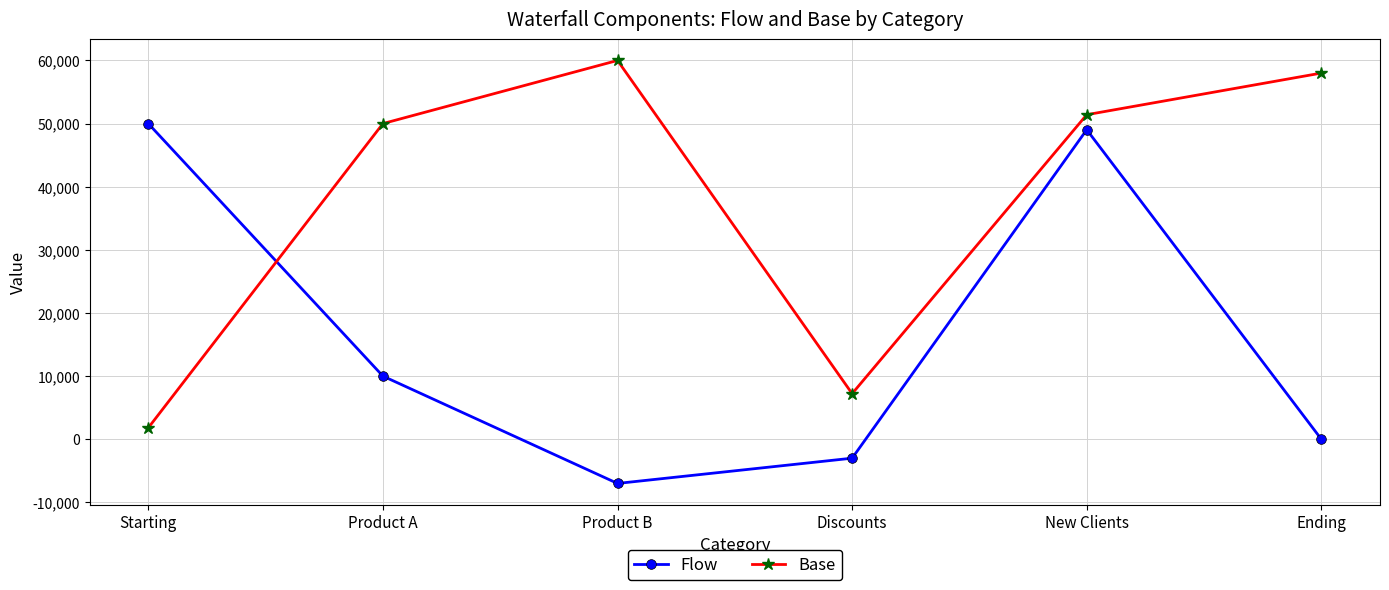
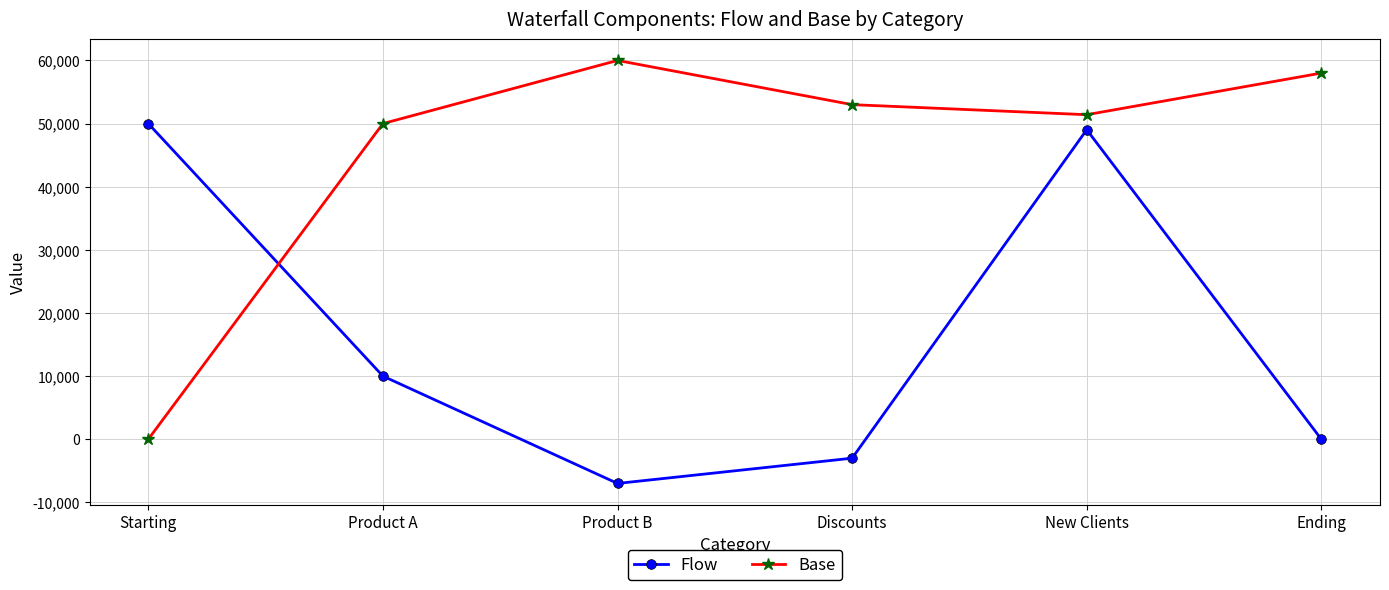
Base, Starting: 2,000 -> 0
Base, Discounts: 7,000 -> 53,000
